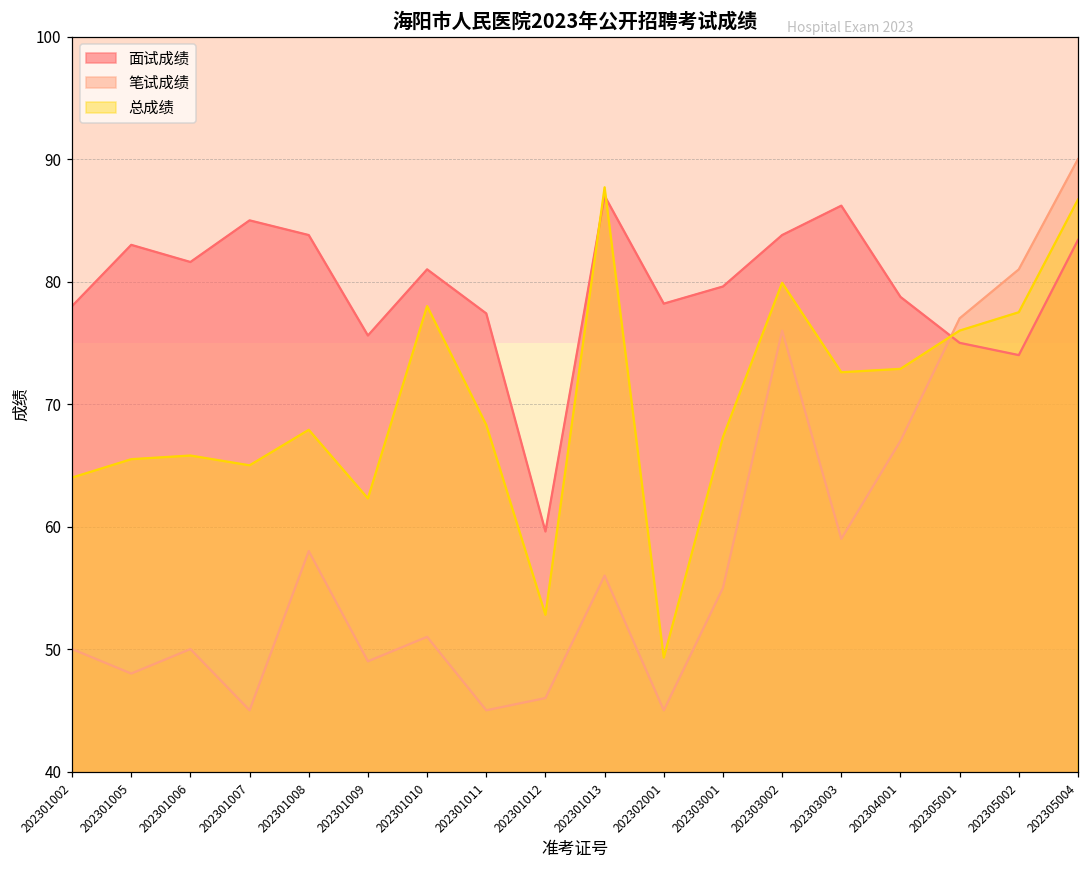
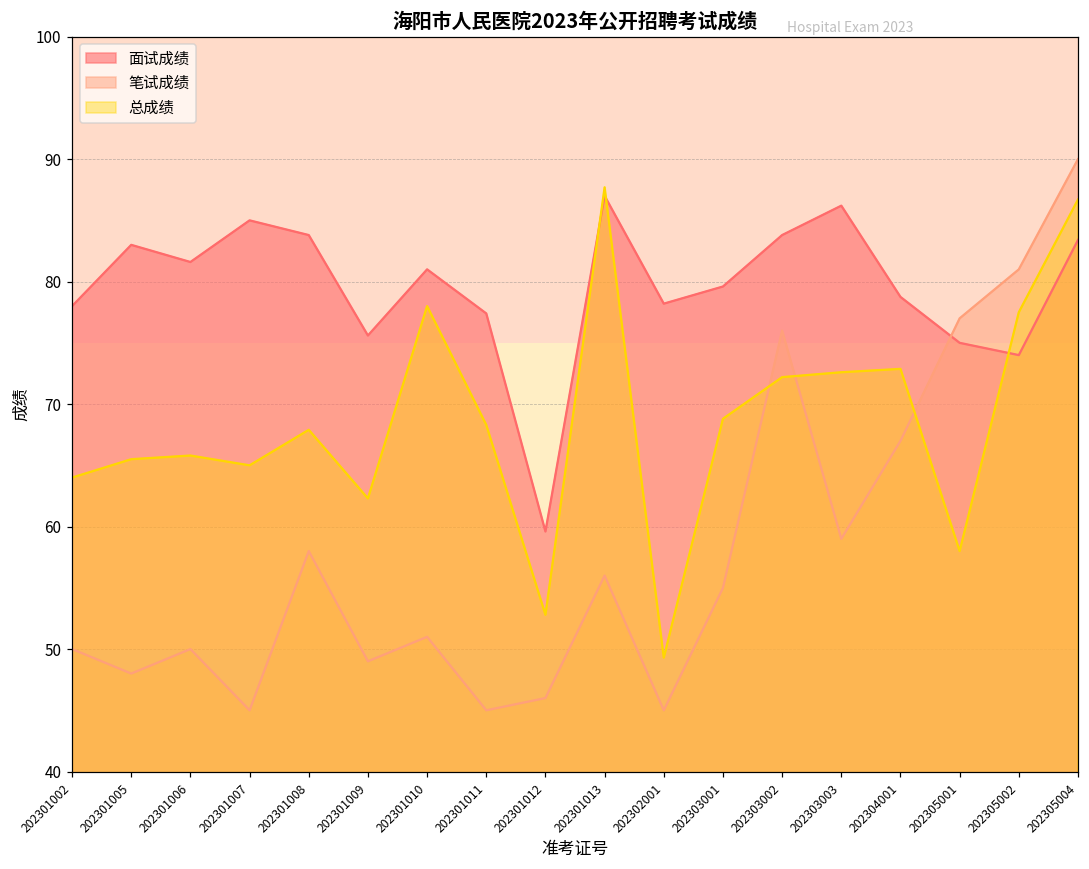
总成绩, 202303001: 67.3 -> 68.8
总成绩, 202303002: 79.9 -> 72.2
总成绩, 202305001: 76 -> 58
